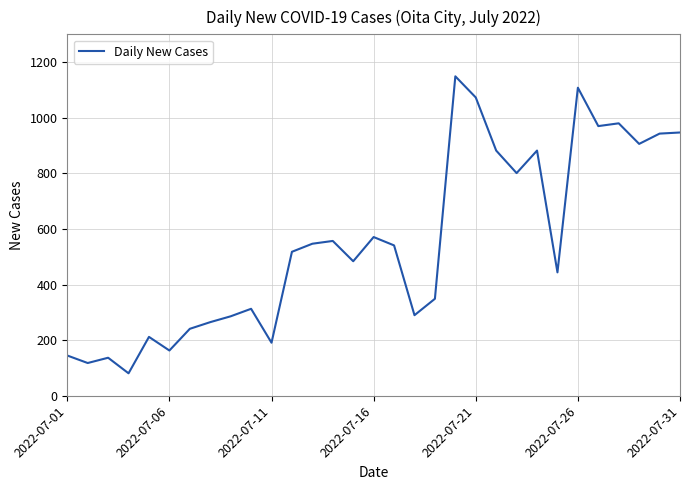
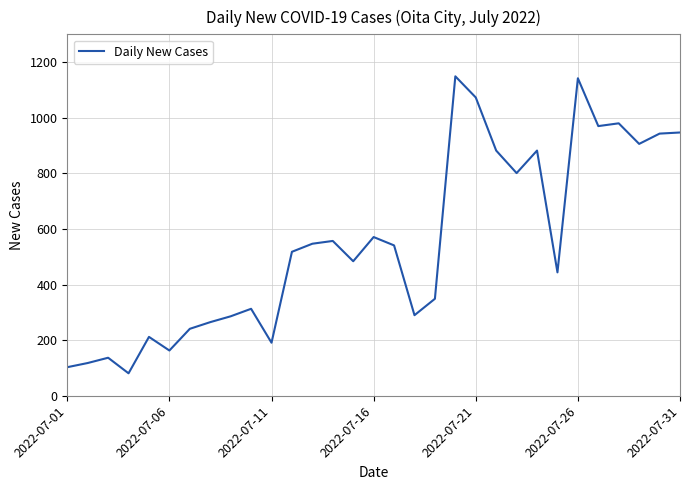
2022-07-01: 150 -> 100
2022-07-26: 1110 -> 1140
